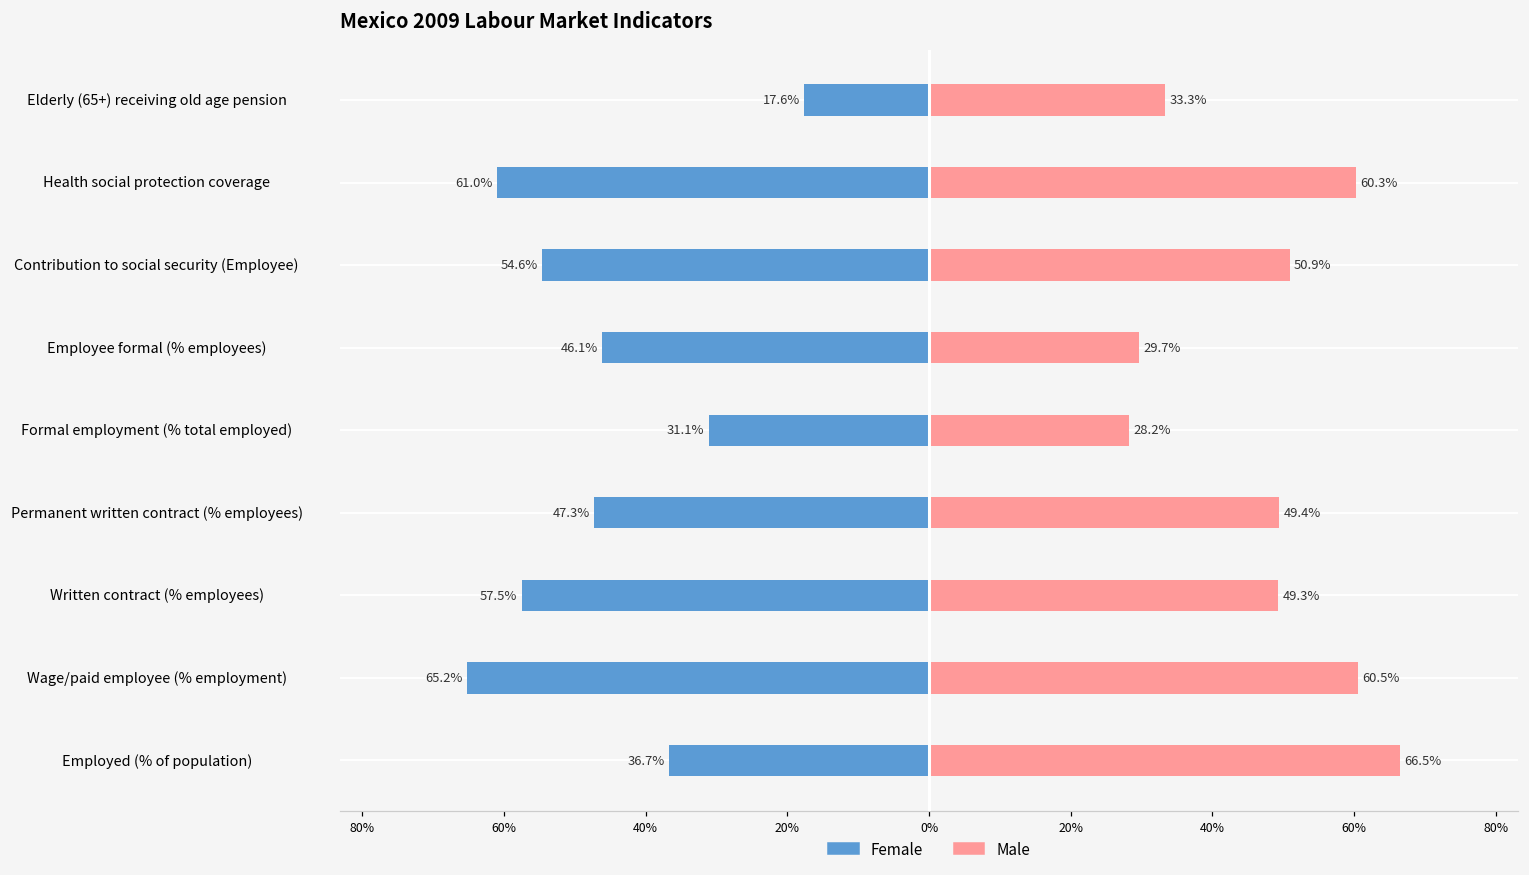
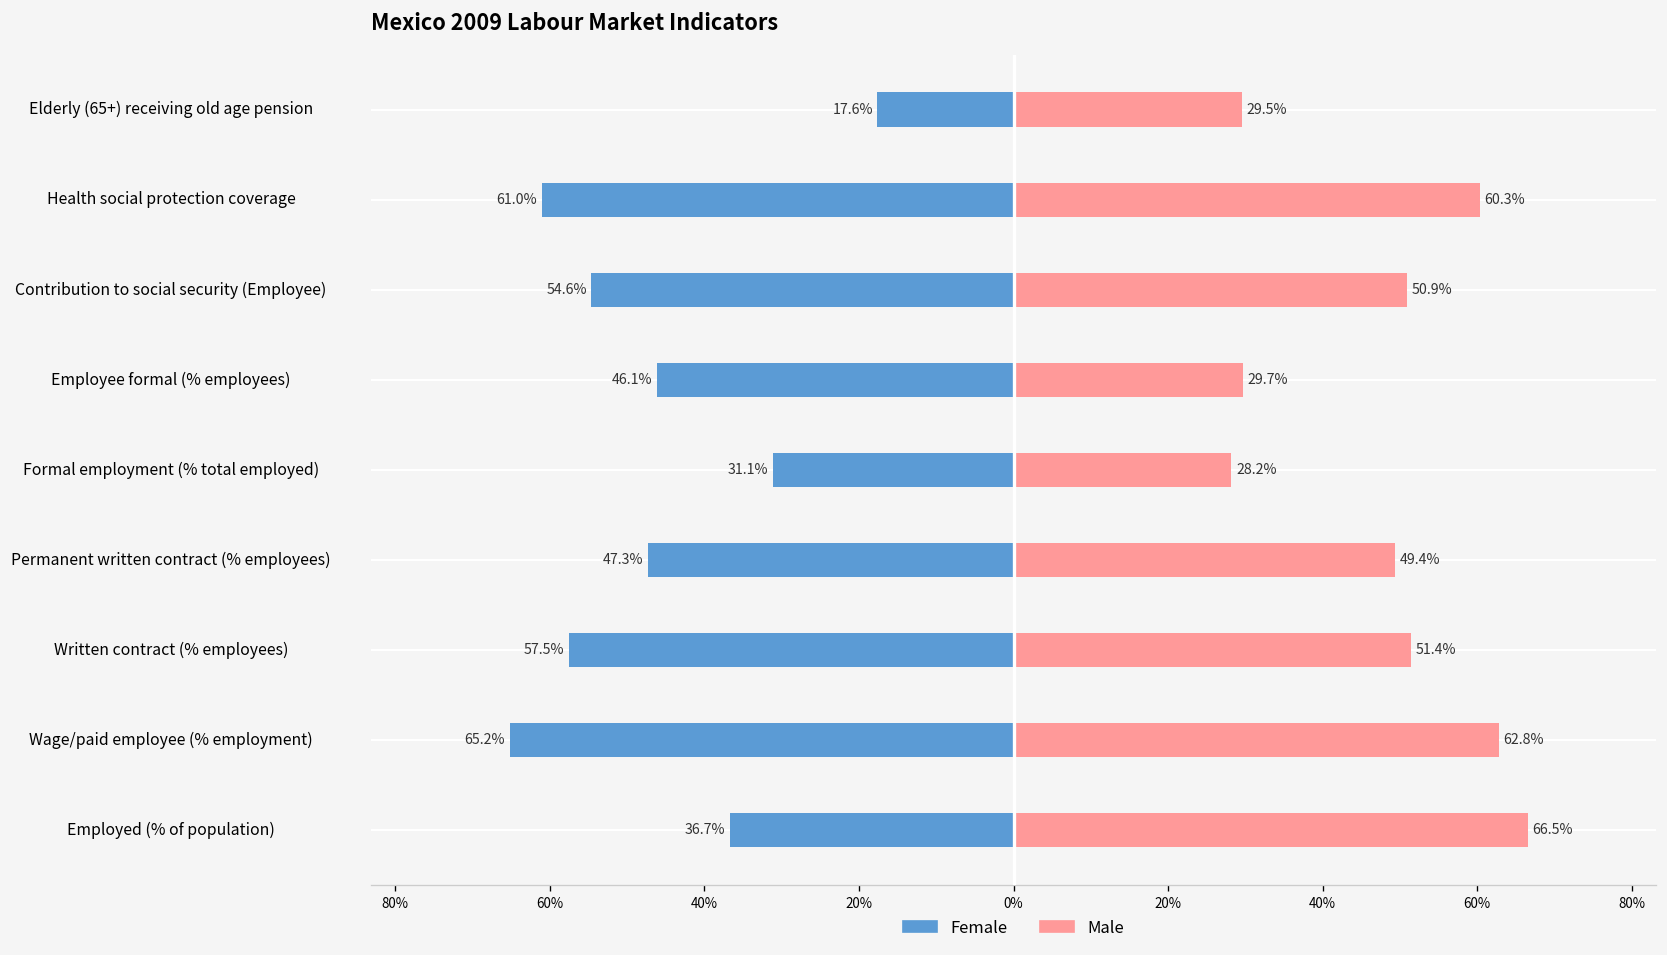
Male, Elderly (65+) receiving old age pension: 33.3% -> 29.5%
Male, Written contract (% employees): 49.3% -> 51.4%
Male, Wage/paid employee (% employment): 60.5% -> 62.8%
